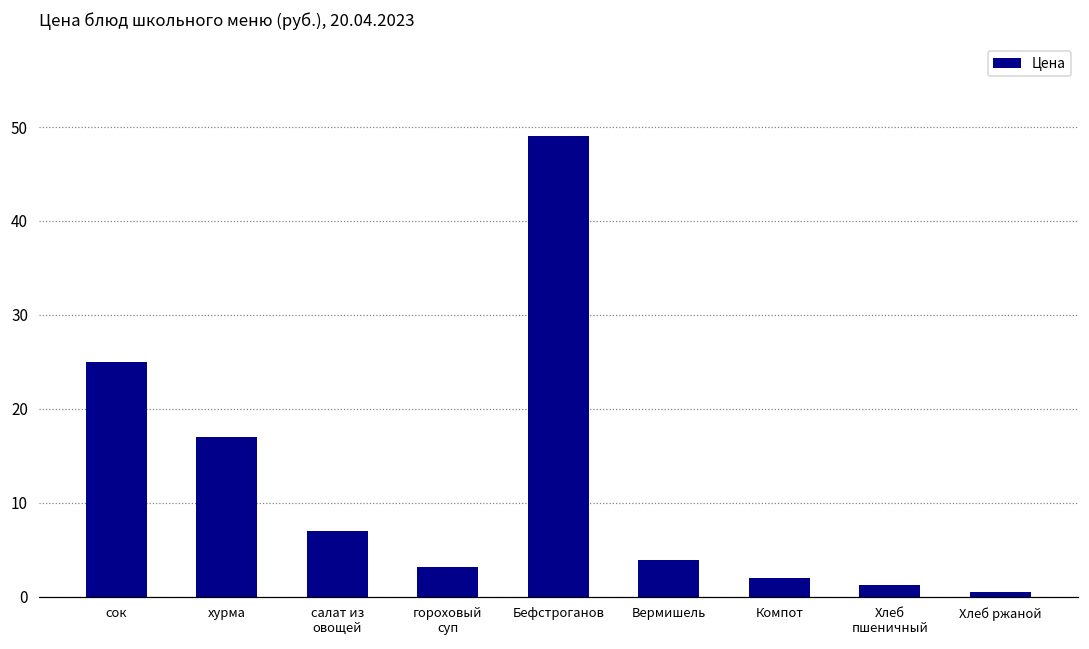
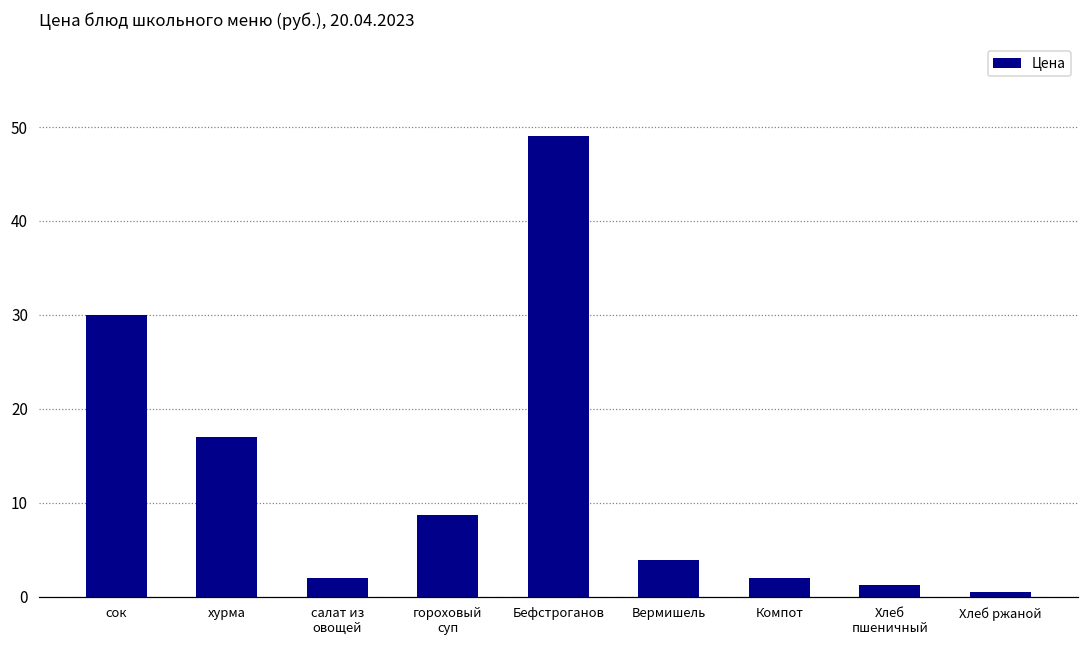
сок: 25 -> 30
салат из овощей: 7 -> 2
гороховый суп: 3 -> 9
